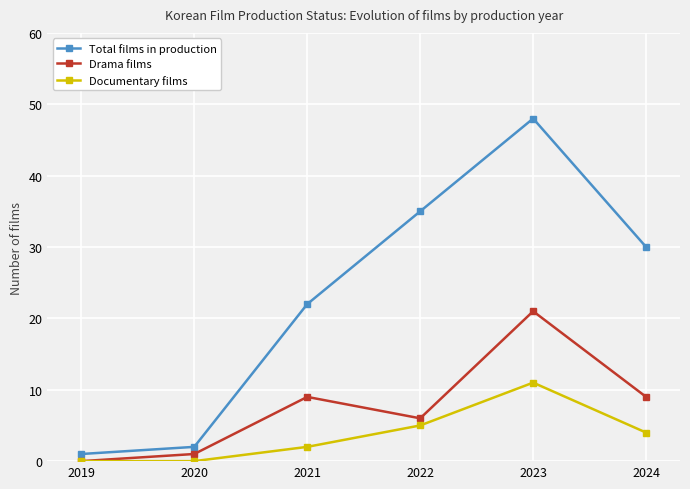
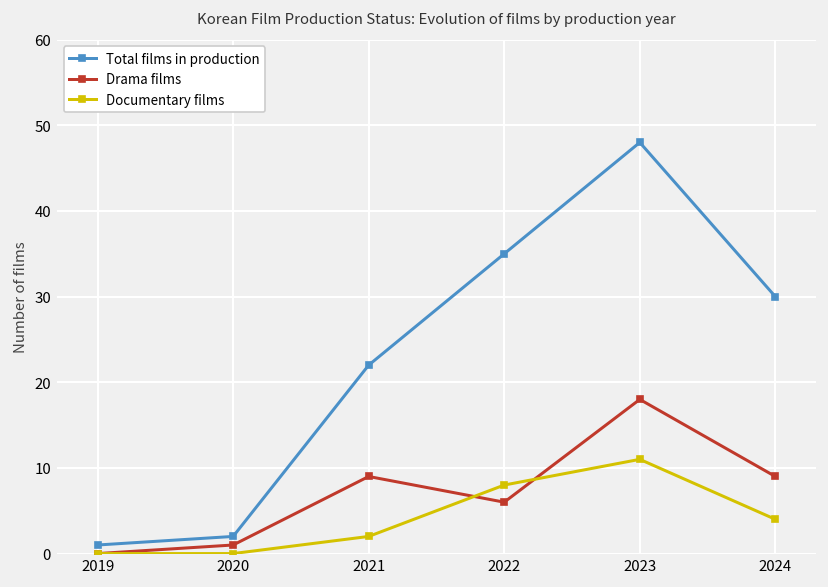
Documentary films, 2022: 5 -> 8
Drama films, 2023: 21 -> 18
